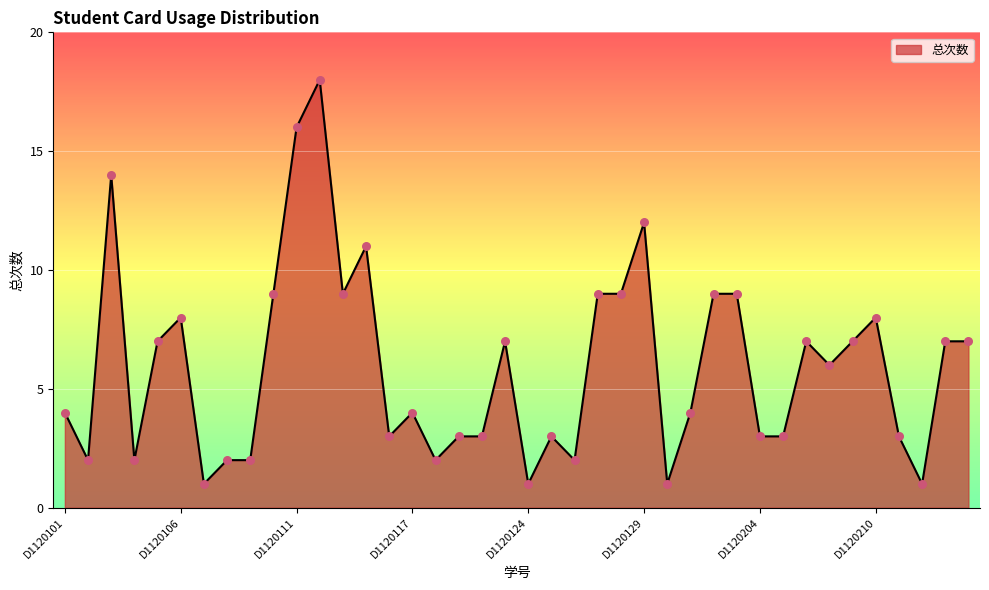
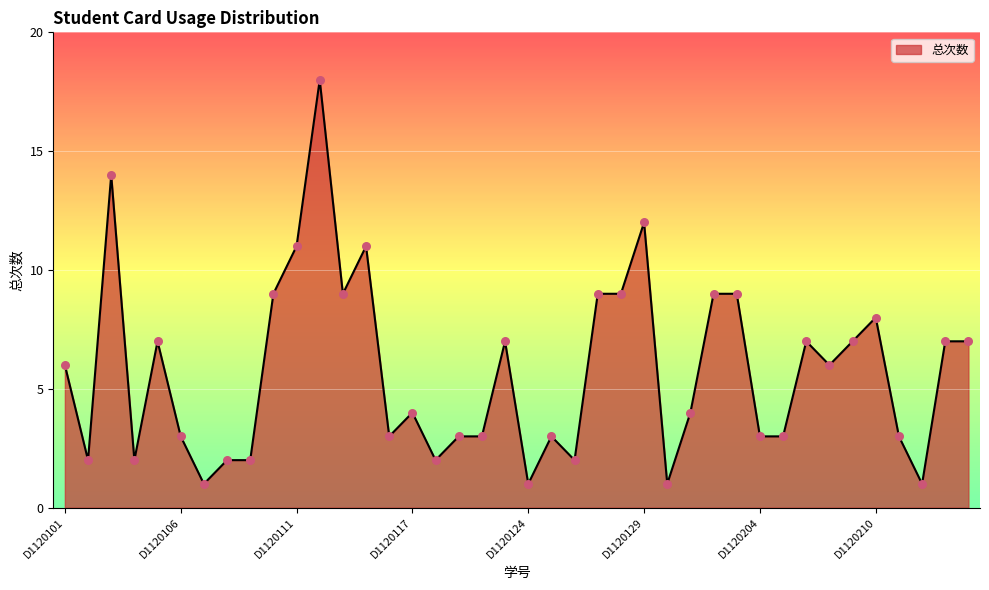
D1120101: 4 -> 6
D1120106: 8 -> 3
D1120111: 16 -> 11
